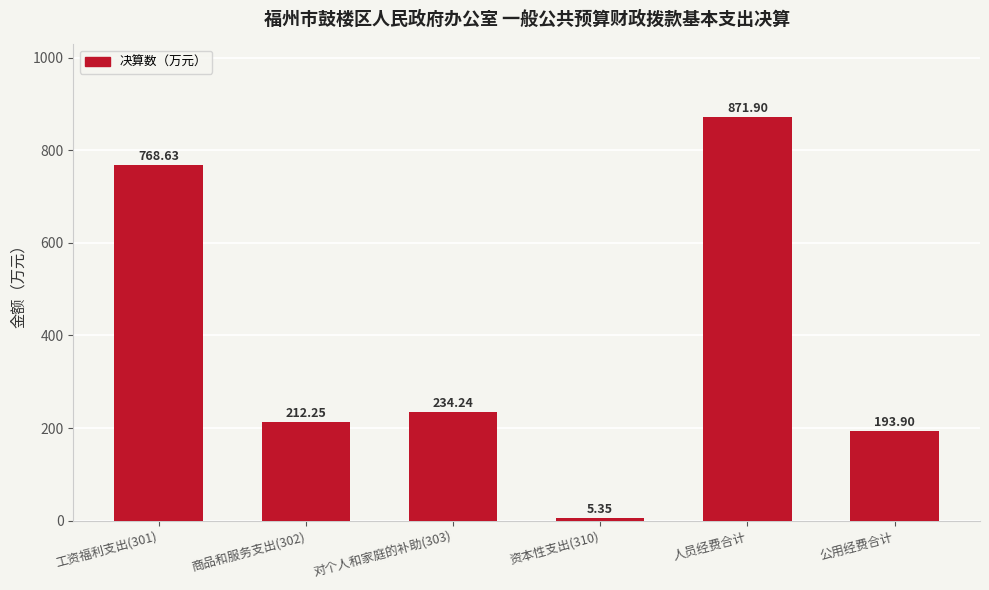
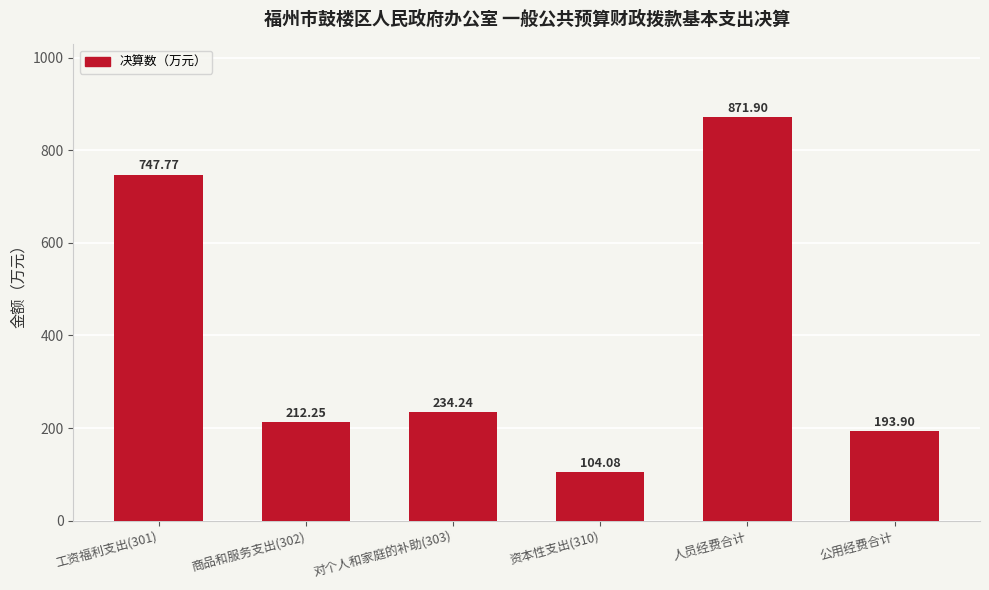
工资福利支出(301): 768.63 -> 747.77
资本性支出(310): 5.35 -> 104.08
